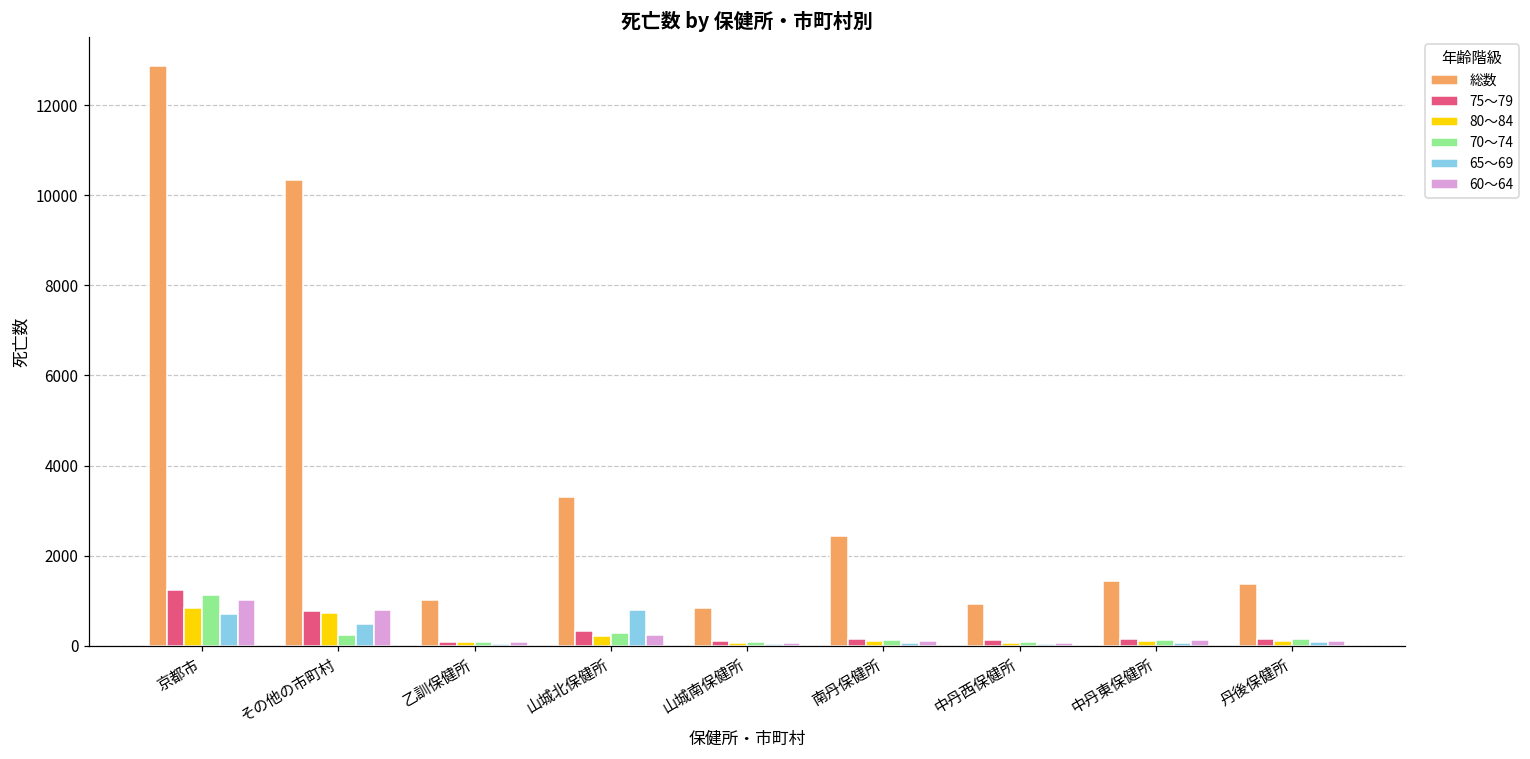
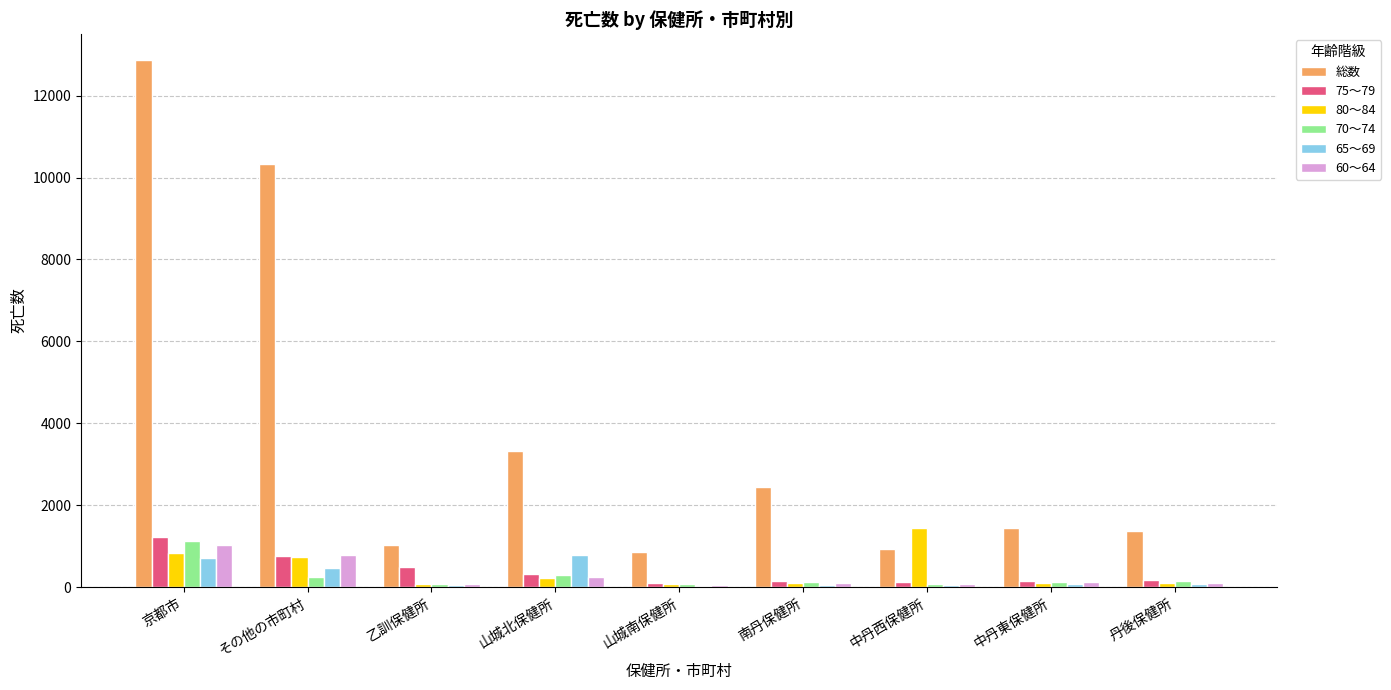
75～79, 乙訓保健所: 100 -> 500
80～84, 中丹西保健所: 100 -> 1400
